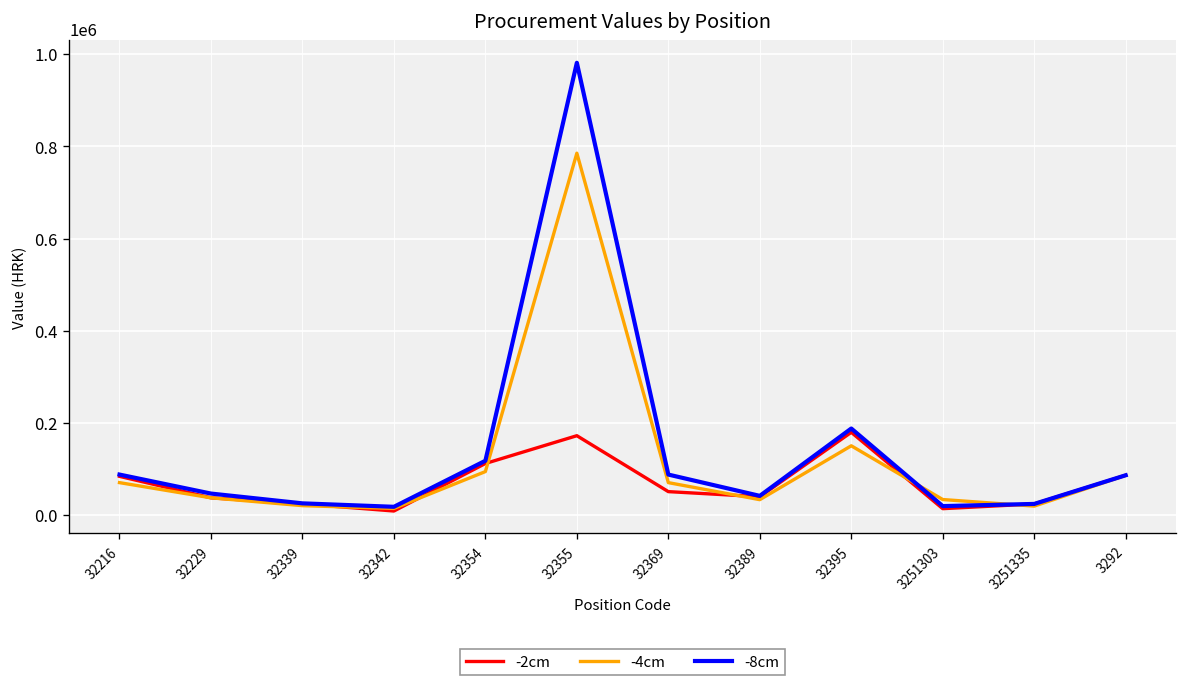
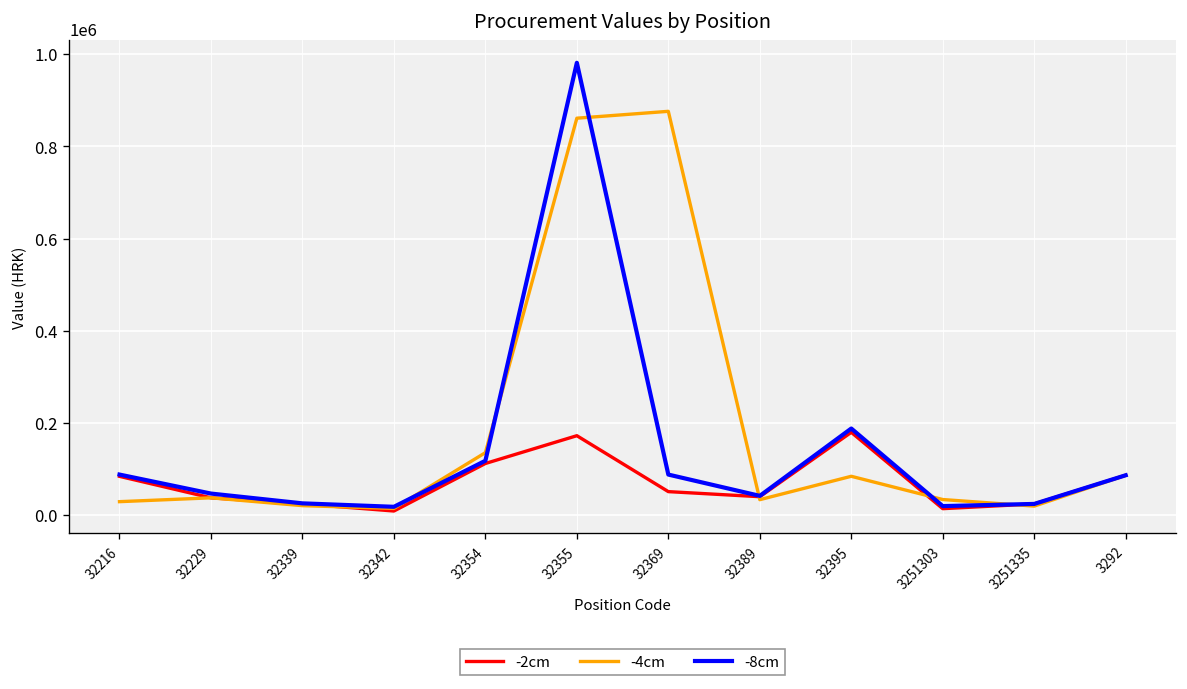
-4cm, 32216: 70000 -> 30000
-4cm, 32354: 90000 -> 140000
-4cm, 32355: 790000 -> 860000
-4cm, 32369: 70000 -> 880000
-4cm, 32395: 150000 -> 80000
